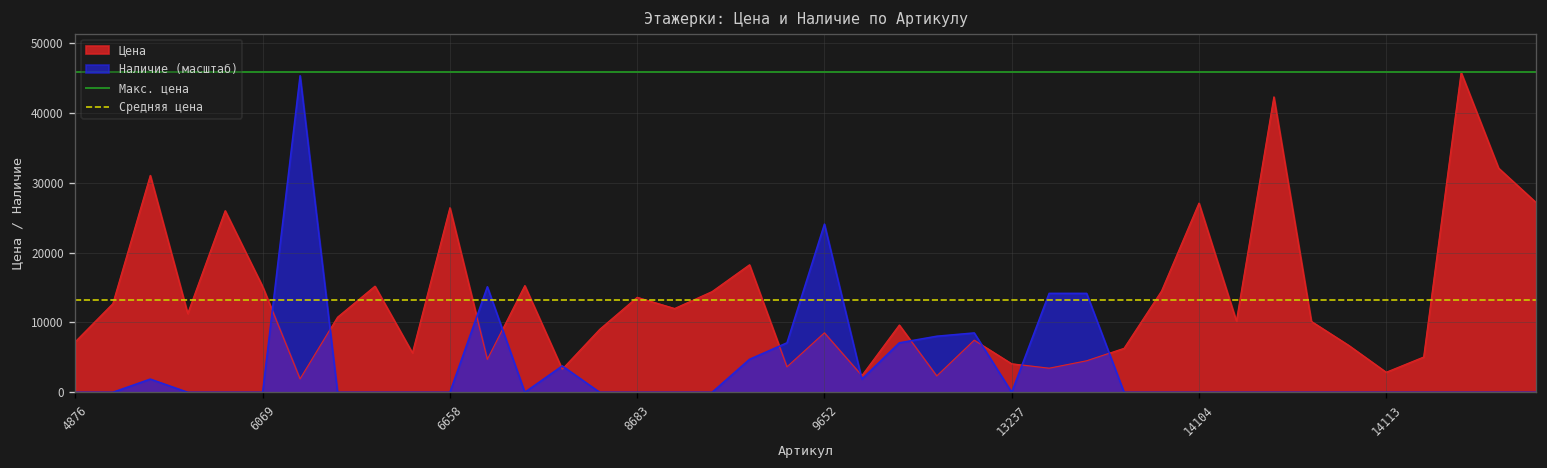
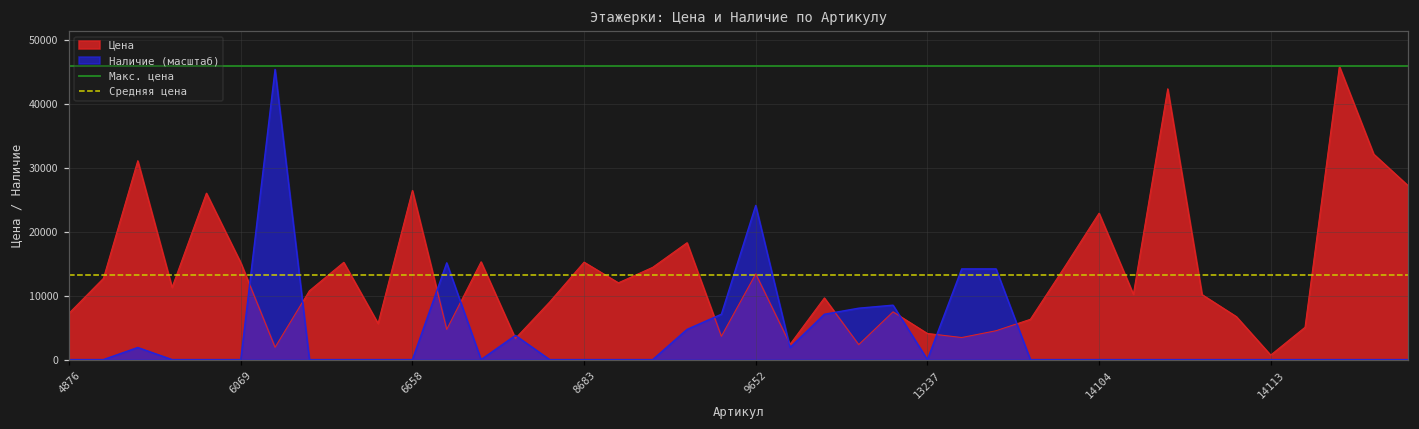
Цена, 8683: 14000 -> 15000
Цена, 9652: 9000 -> 13000
Цена, 14104: 27000 -> 23000
Цена, 14113: 3000 -> 1000
